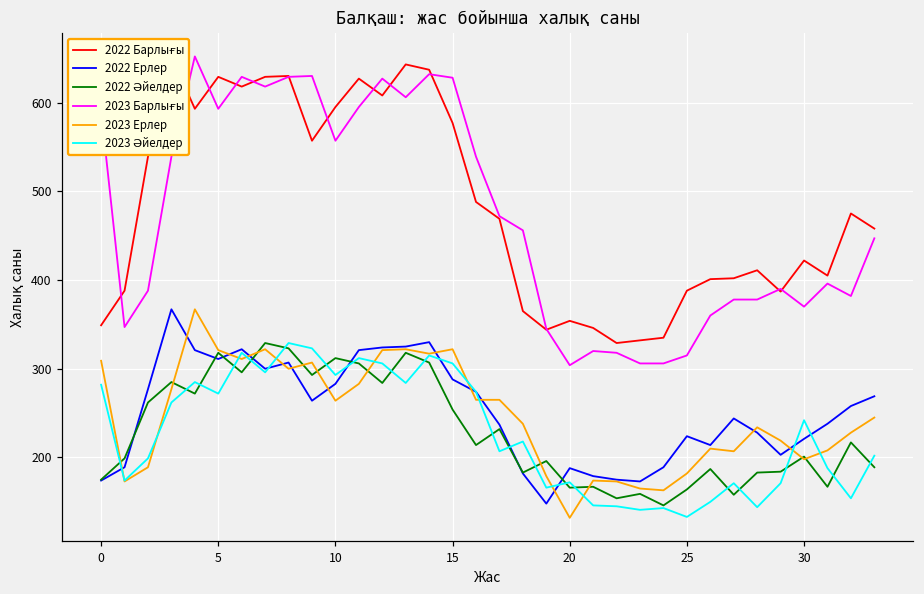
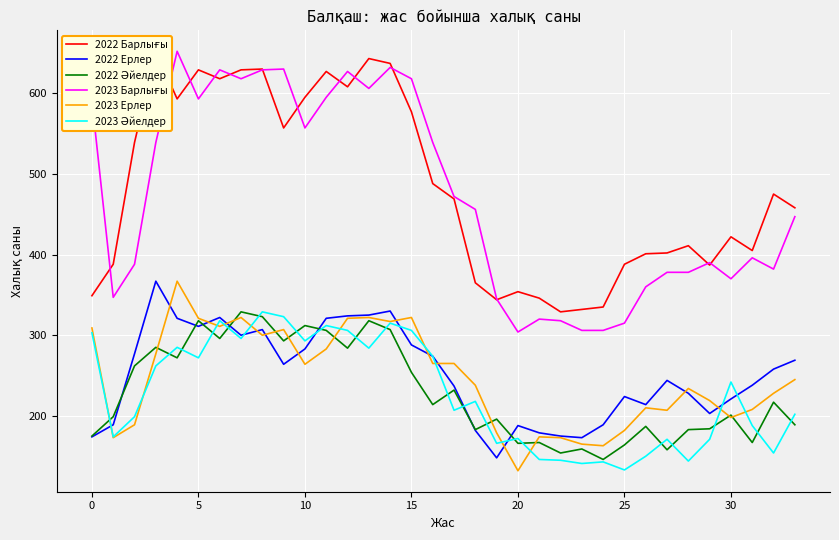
2023 Әйелдер, 0: 280 -> 300
2023 Барлығы, 15: 630 -> 620
